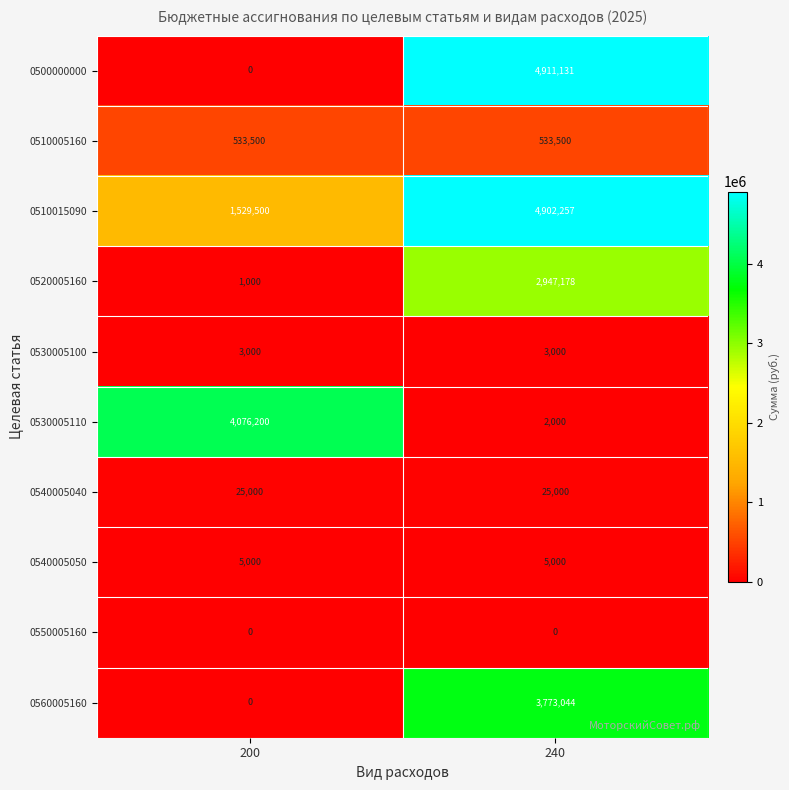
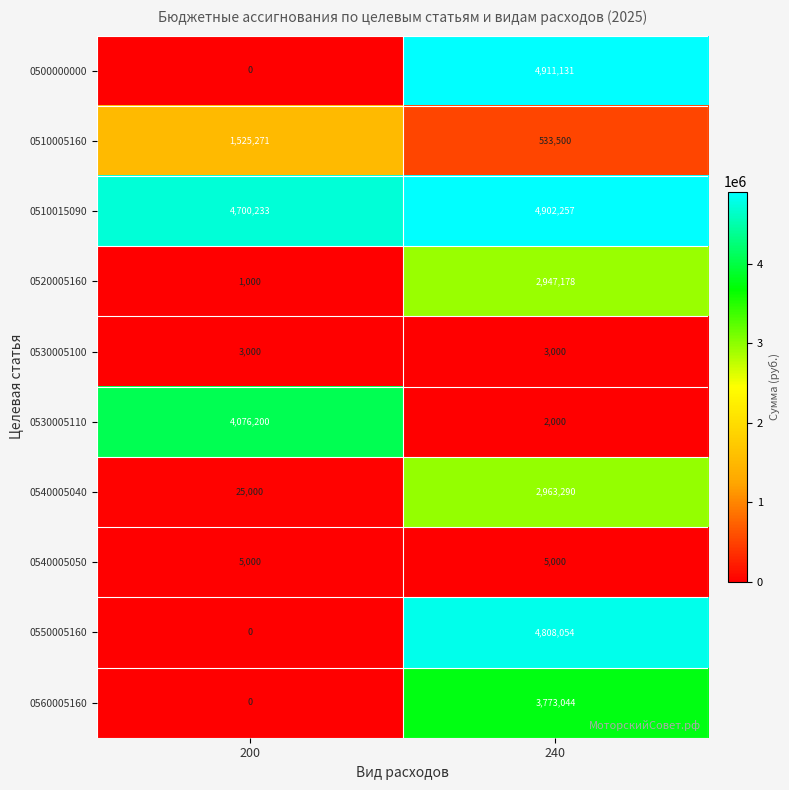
0510005160, 200: 533,500 -> 1,525,271
0510015090, 200: 1,529,500 -> 4,700,233
0540005040, 240: 25,000 -> 2,963,290
0550005160, 240: 0 -> 4,808,054
